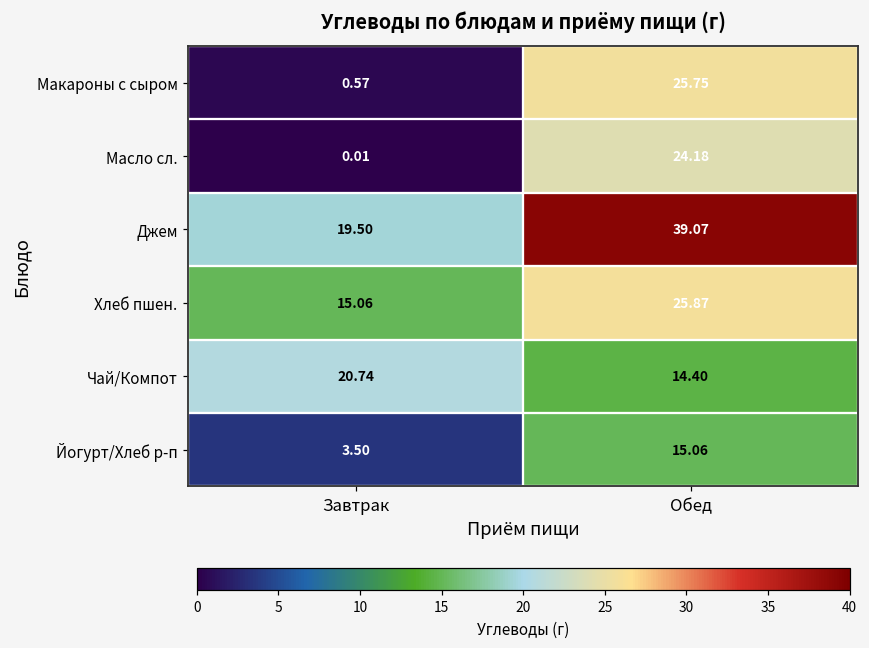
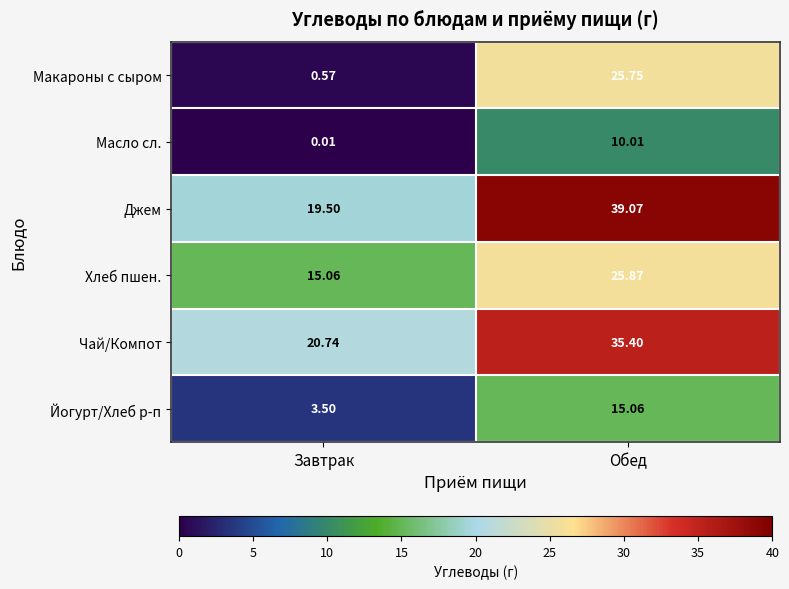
Масло сл., Обед: 24.18 -> 10.01
Чай/Компот, Обед: 14.40 -> 35.40
